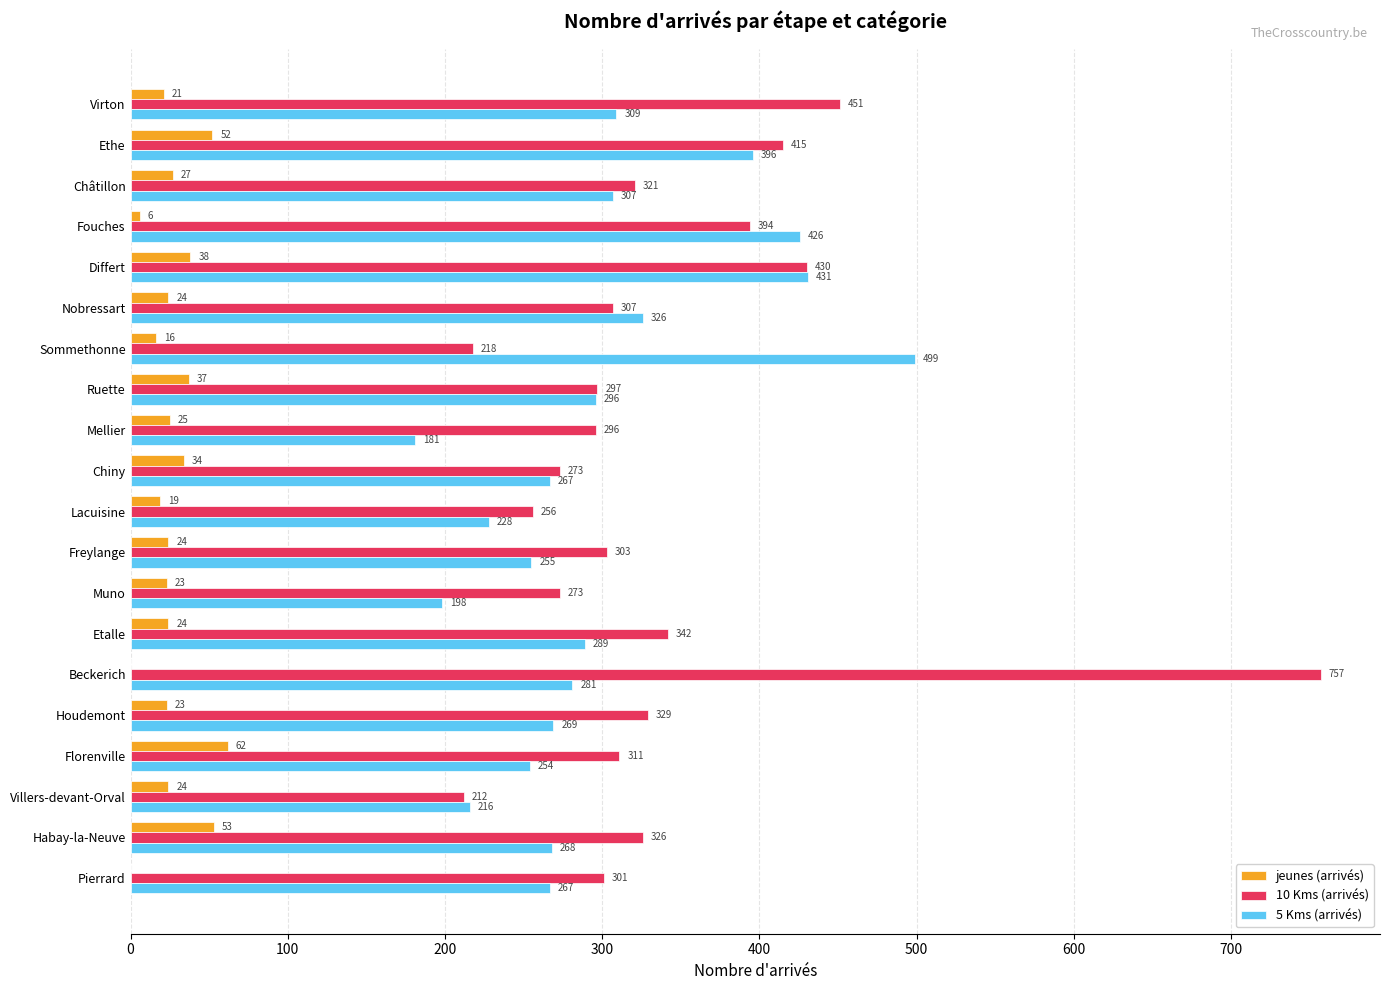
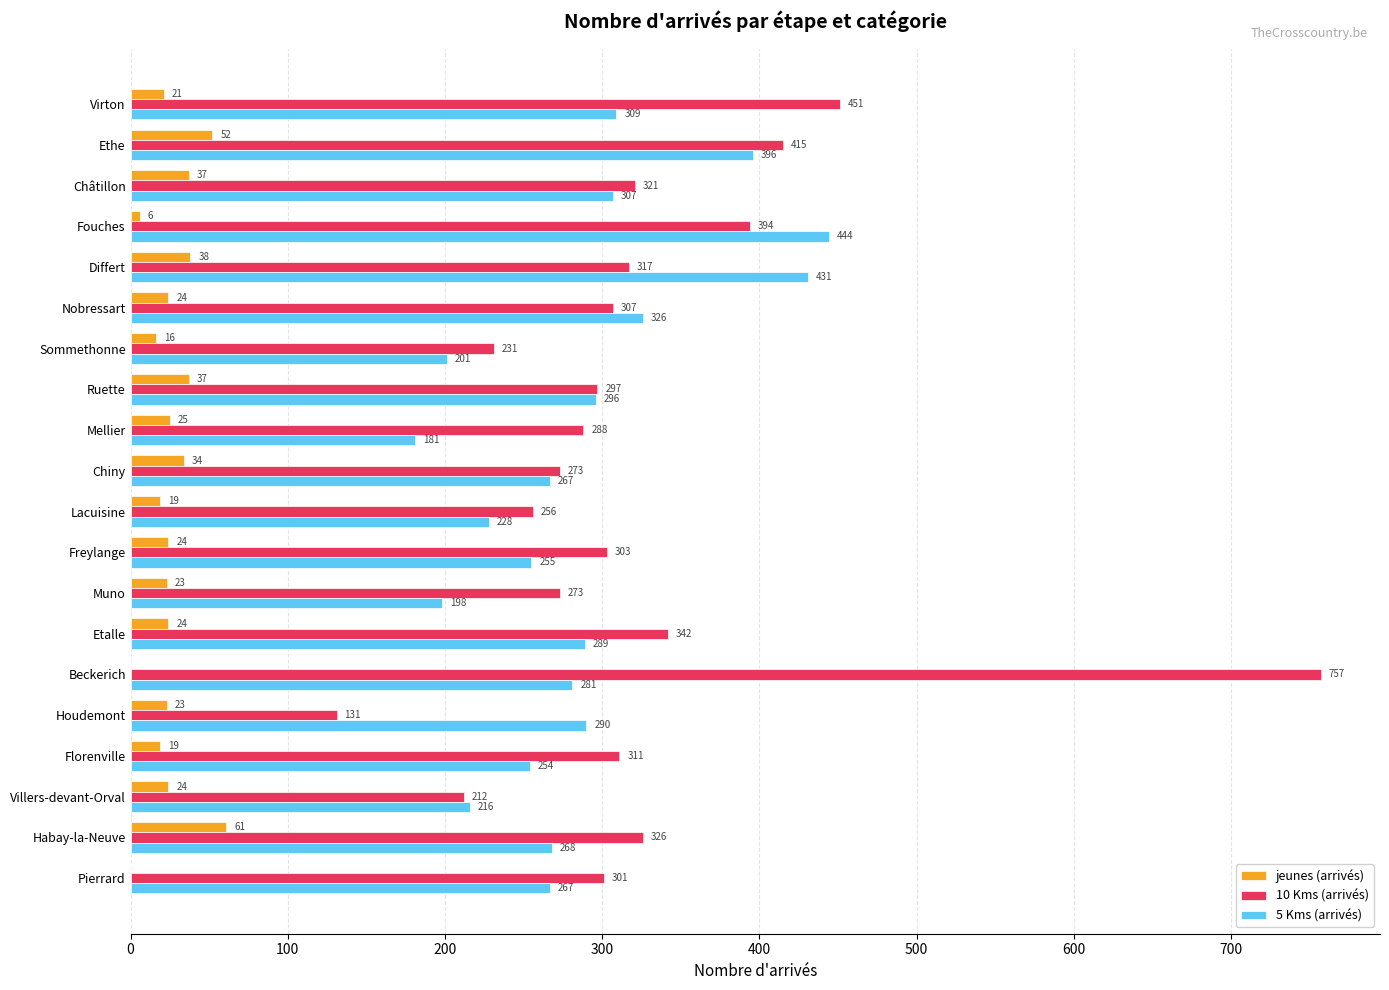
jeunes (arrivés), Châtillon: 27 -> 37
5 Kms (arrivés), Fouches: 426 -> 444
10 Kms (arrivés), Differt: 430 -> 317
10 Kms (arrivés), Sommethonne: 218 -> 231
5 Kms (arrivés), Sommethonne: 499 -> 201
10 Kms (arrivés), Mellier: 296 -> 288
10 Kms (arrivés), Houdemont: 329 -> 131
5 Kms (arrivés), Houdemont: 269 -> 290
jeunes (arrivés), Florenville: 62 -> 19
jeunes (arrivés), Habay-la-Neuve: 53 -> 61
